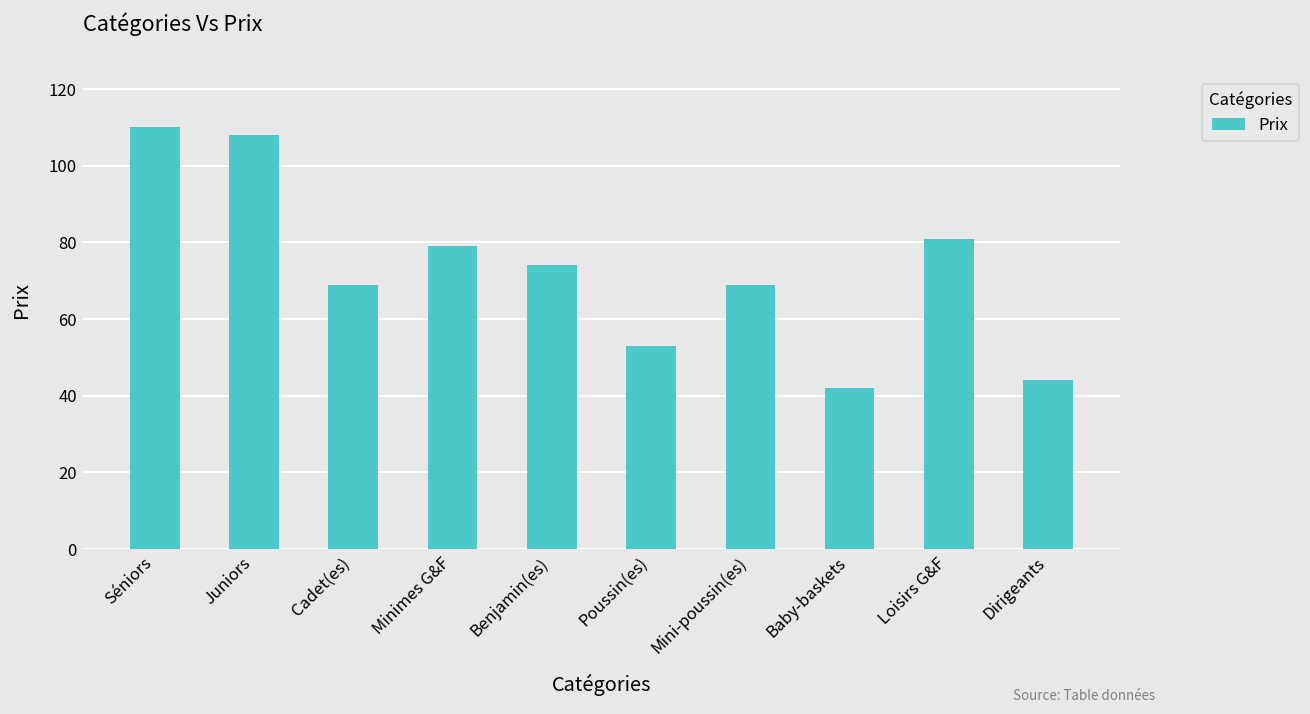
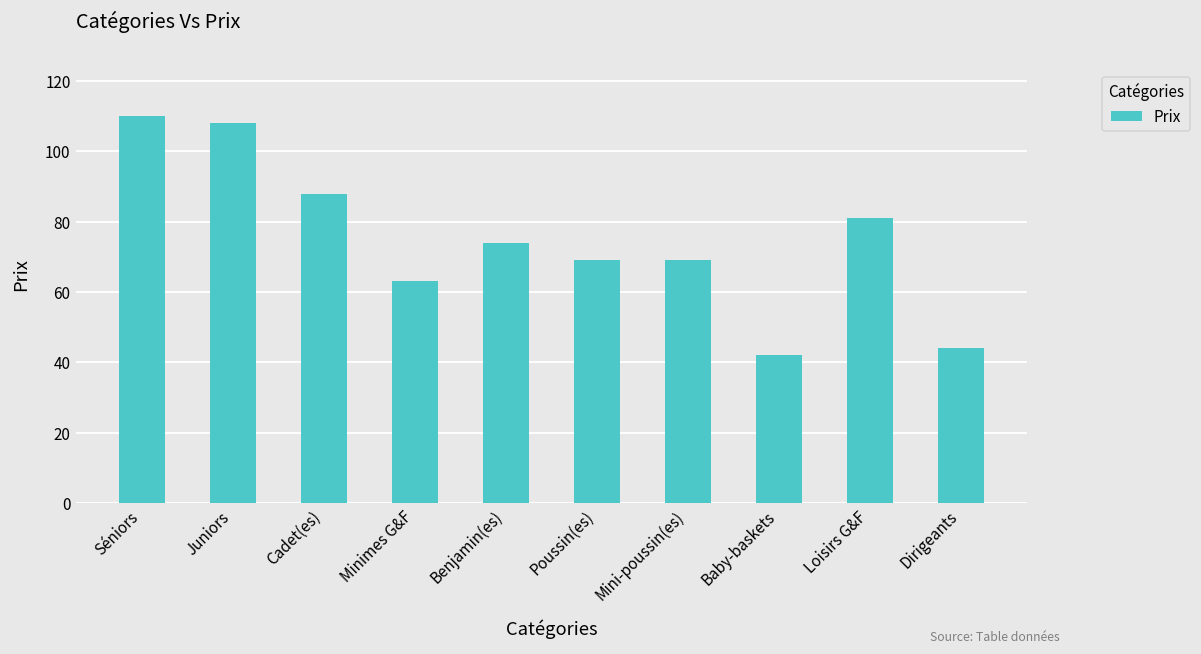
Cadet(es): 69 -> 88
Minimes G&F: 79 -> 63
Poussin(es): 53 -> 69
